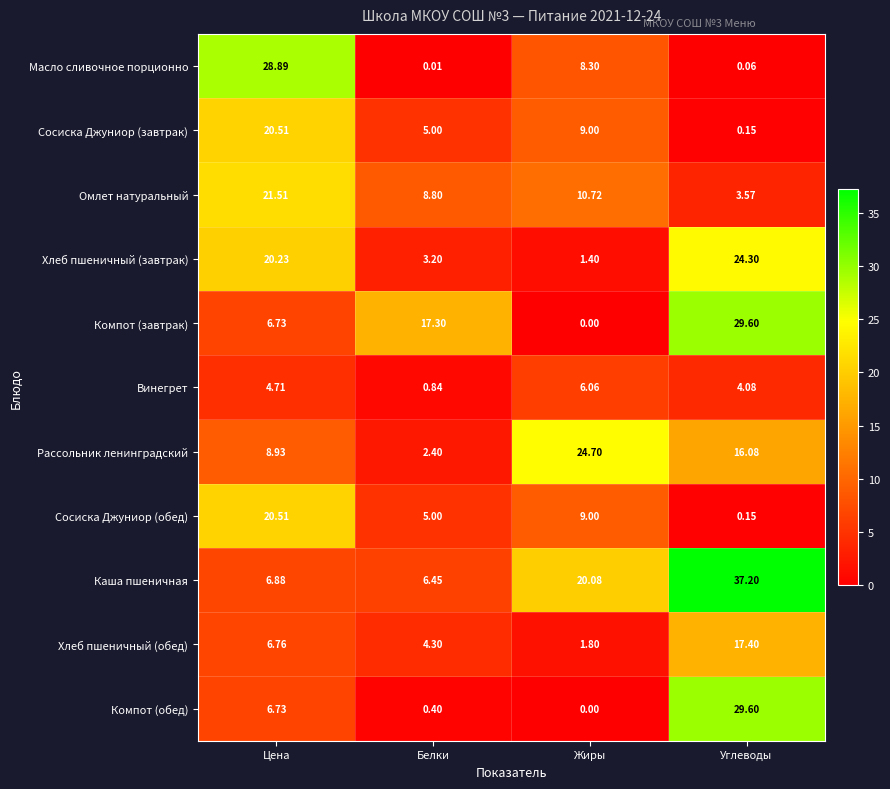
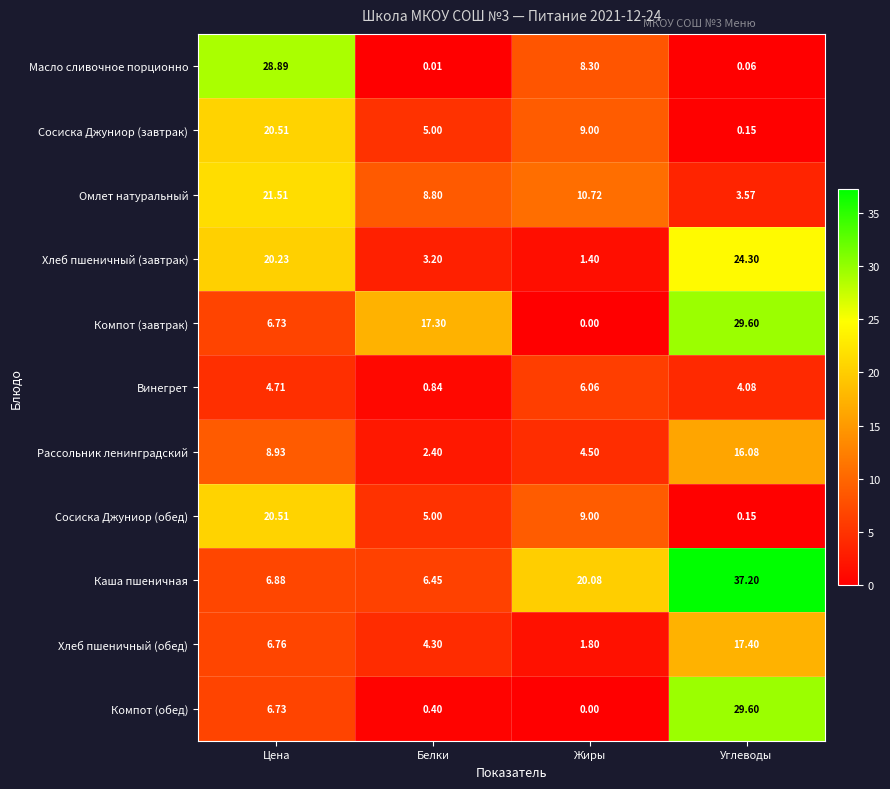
Рассольник ленинградский, Жиры: 24.70 -> 4.50
